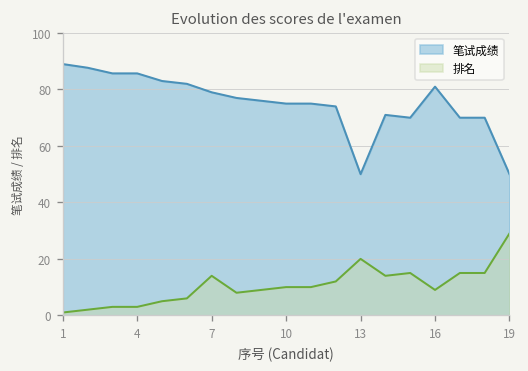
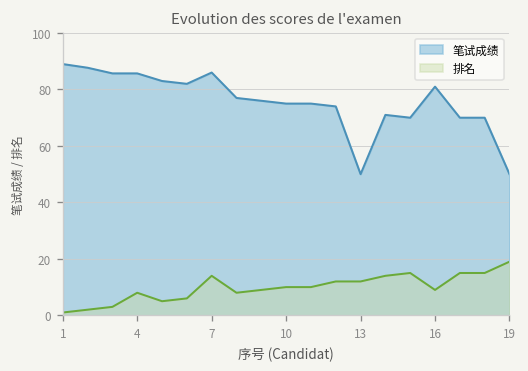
排名, 4: 3 -> 8
笔试成绩, 7: 79 -> 86
排名, 13: 20 -> 12
排名, 19: 29 -> 19
